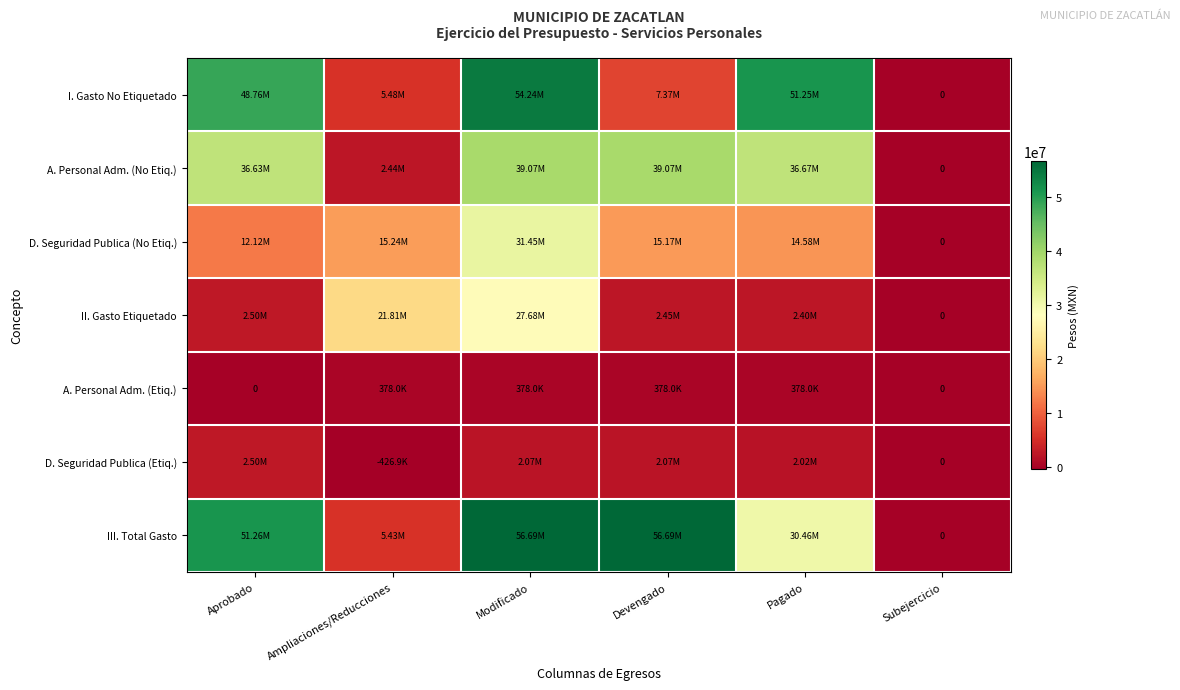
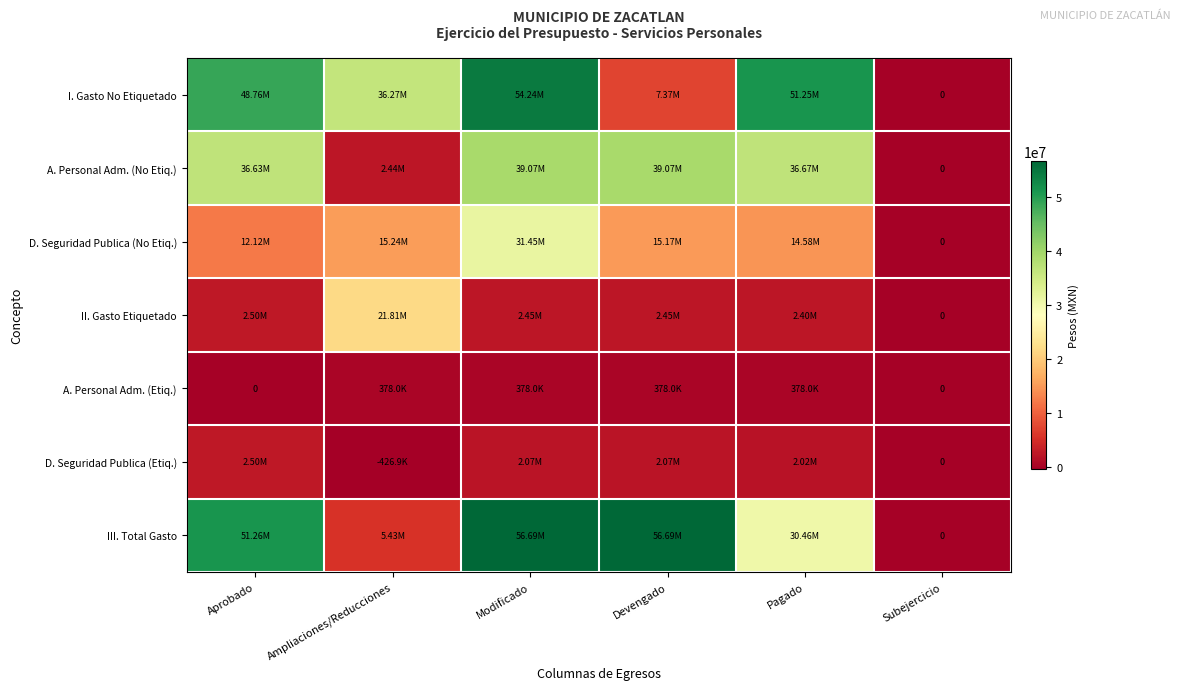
I. Gasto No Etiquetado, Ampliaciones/Reducciones: 5.48M -> 36.27M
II. Gasto Etiquetado, Modificado: 27.68M -> 2.45M
